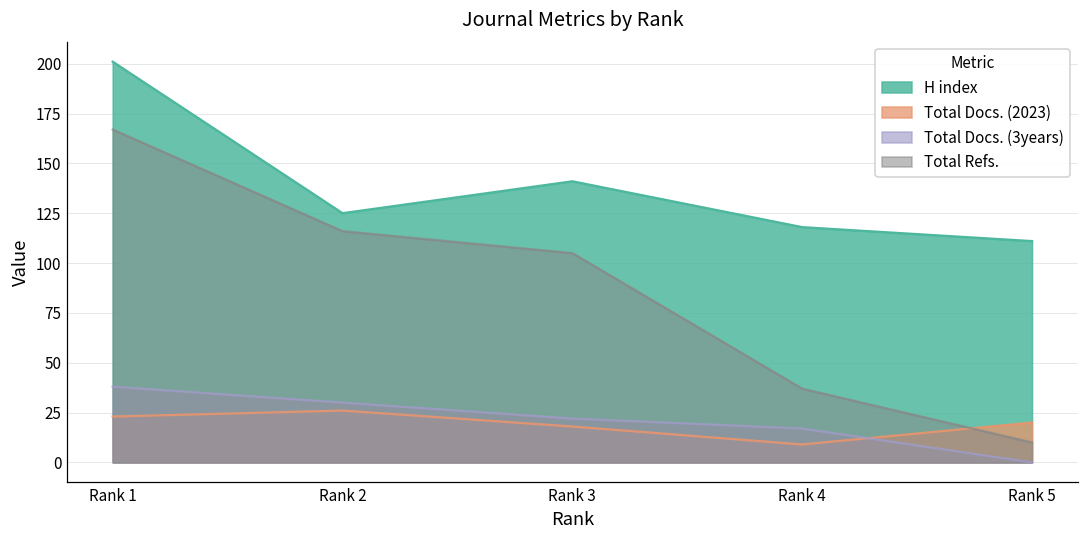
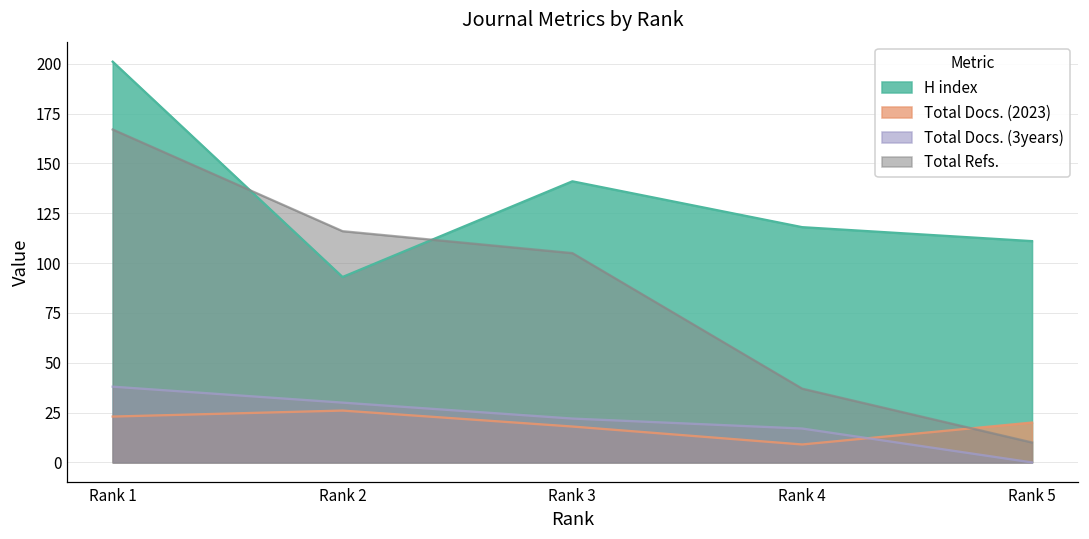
H index, Rank 2: 125 -> 93
